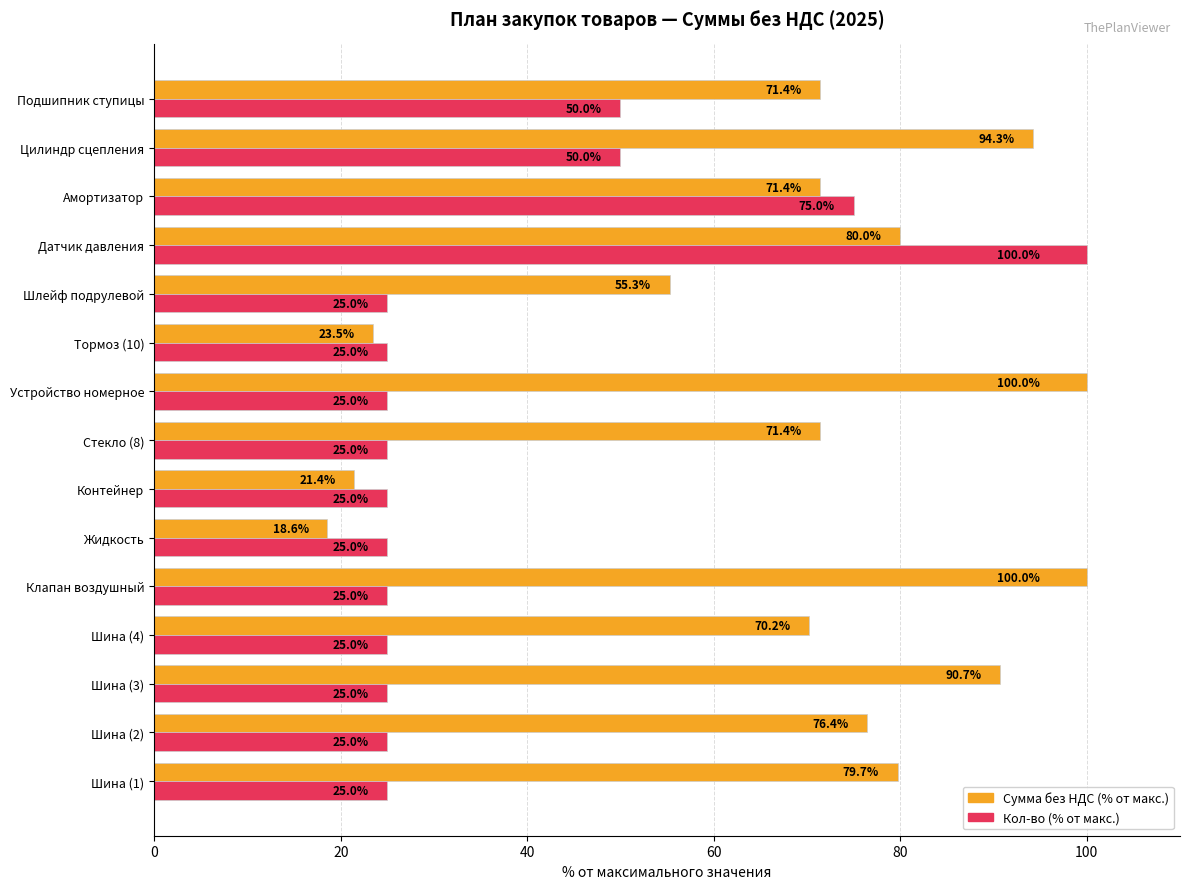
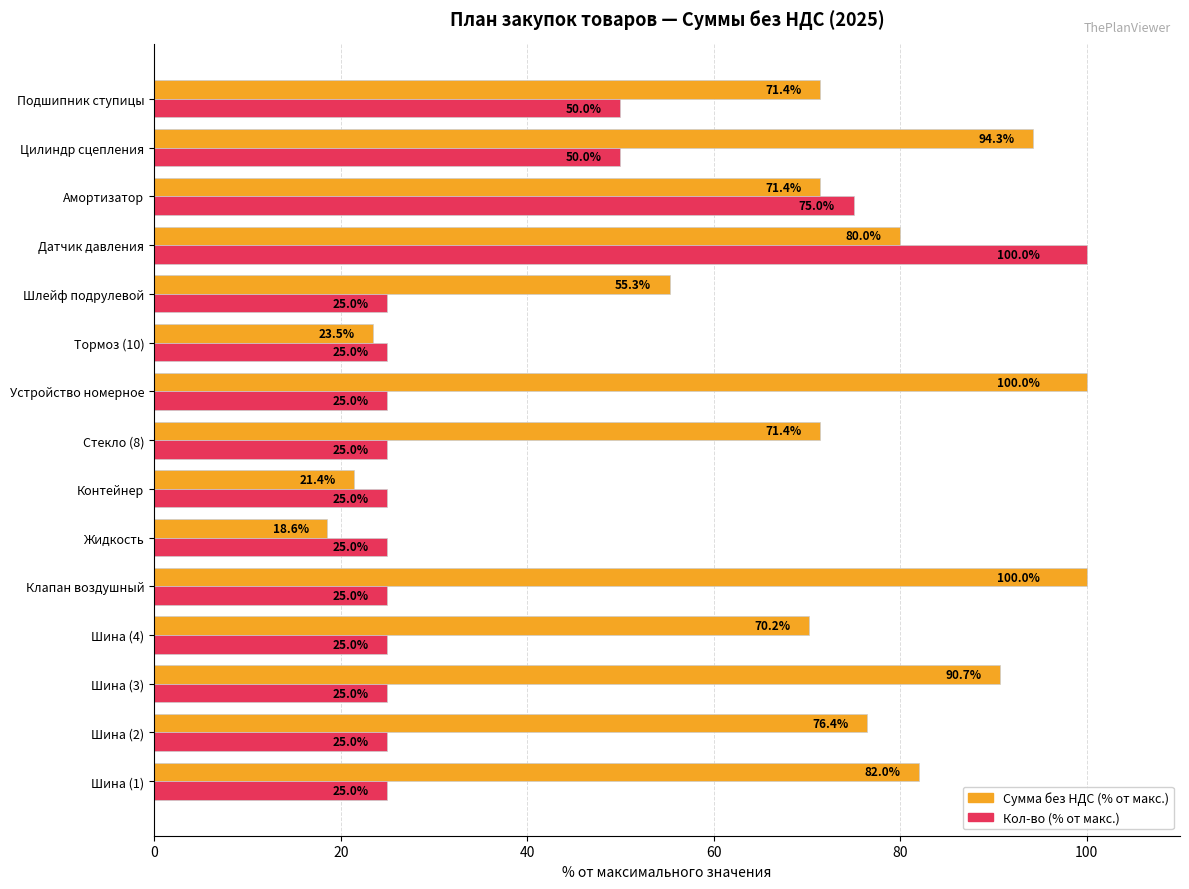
Сумма без НДС (% от макс.), Шина (1): 79.7% -> 82.0%
